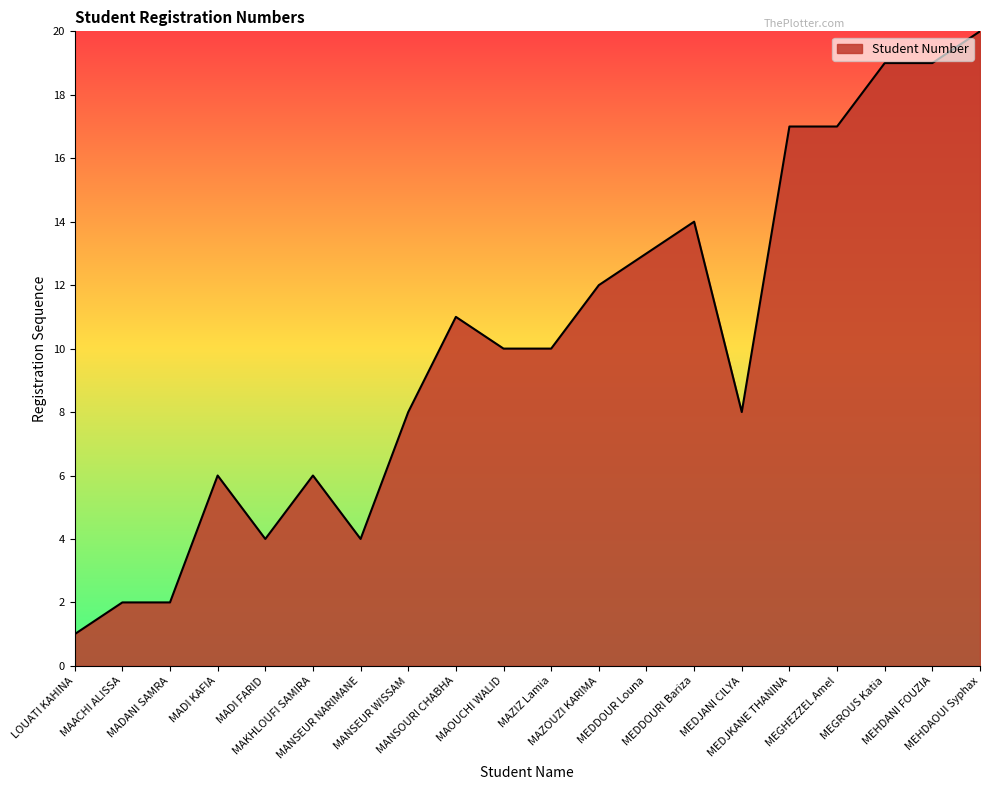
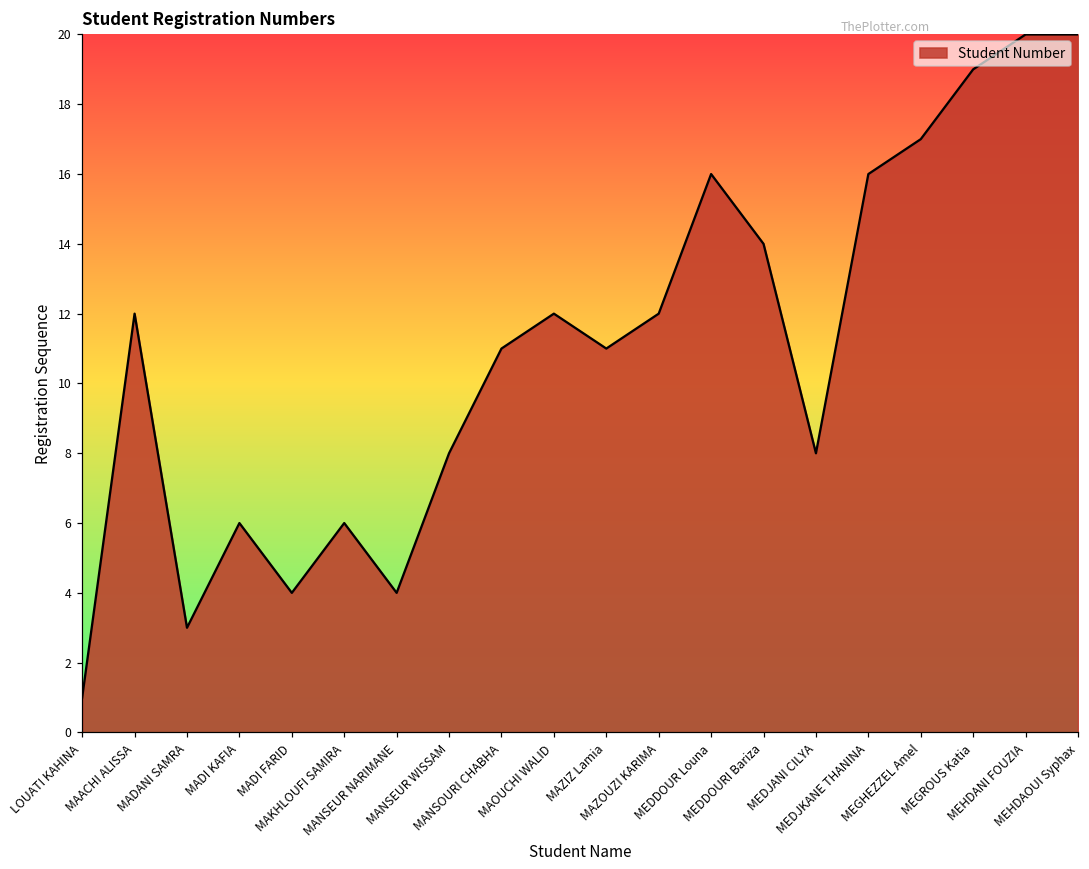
MAACHI ALISSA: 2 -> 12
MADANI SAMRA: 2 -> 3
MAOUCHI WALID: 10 -> 12
MAZIZ Lamia: 10 -> 11
MEDDOUR Louna: 13 -> 16
MEDJKANE THANINA: 17 -> 16
MEHDANI FOUZIA: 19 -> 20
